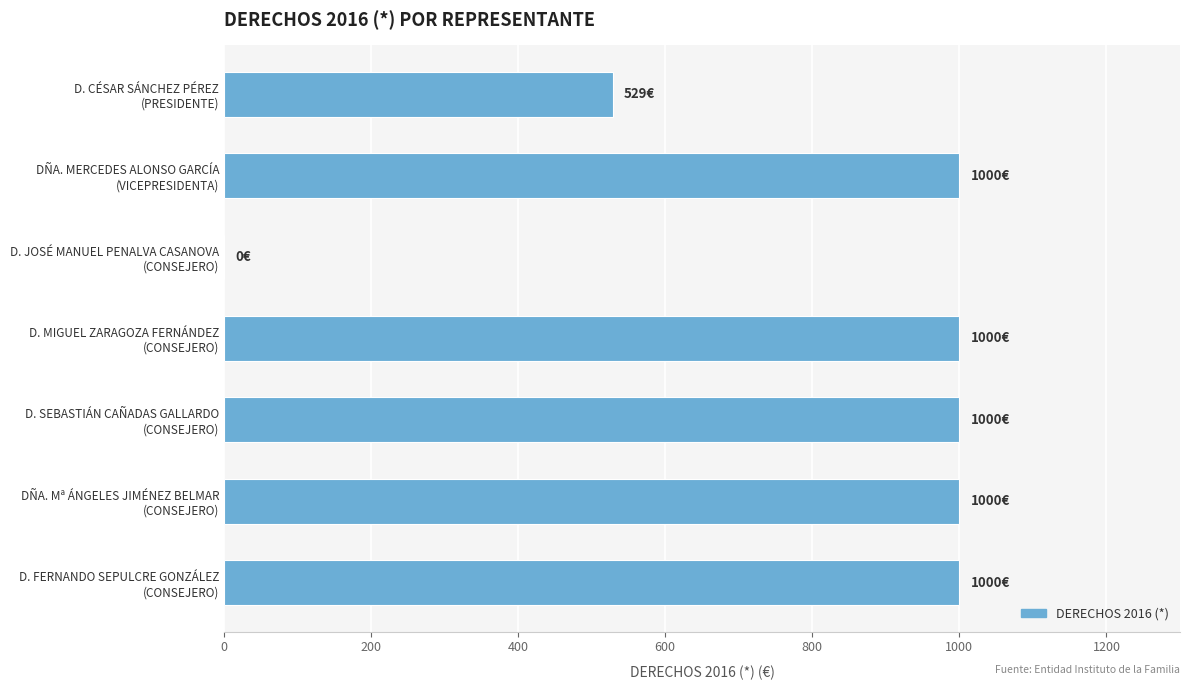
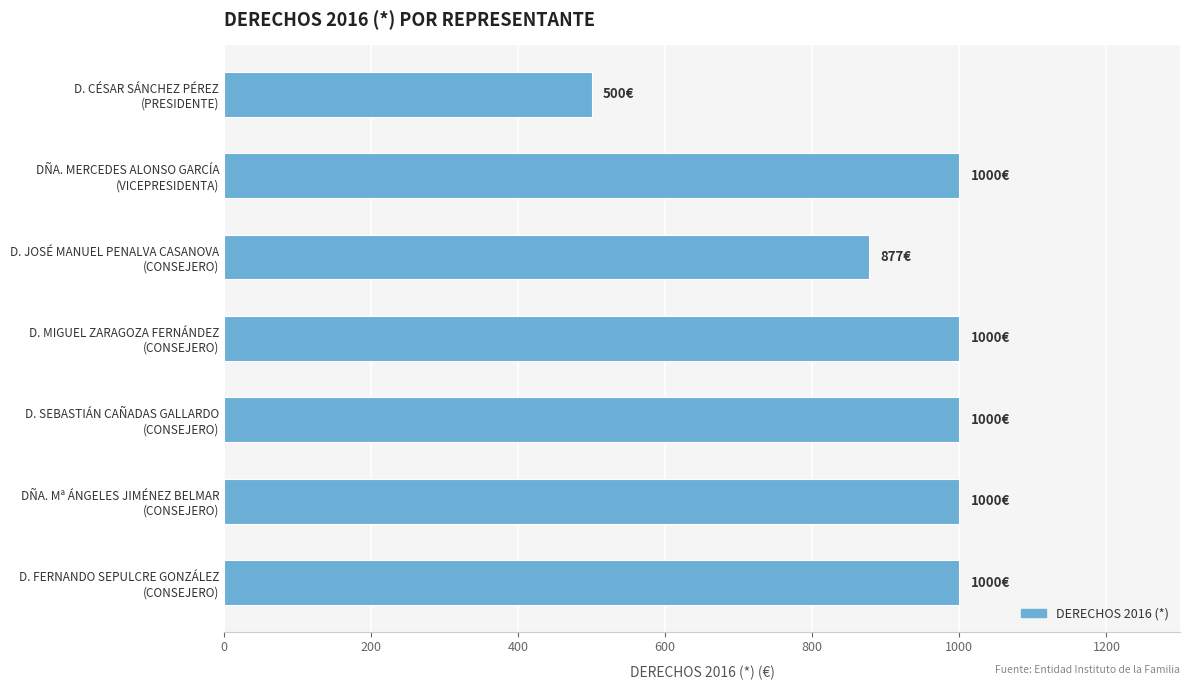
D. CÉSAR SÁNCHEZ PÉREZ (PRESIDENTE): 529€ -> 500€
D. JOSÉ MANUEL PENALVA CASANOVA (CONSEJERO): 0€ -> 877€
